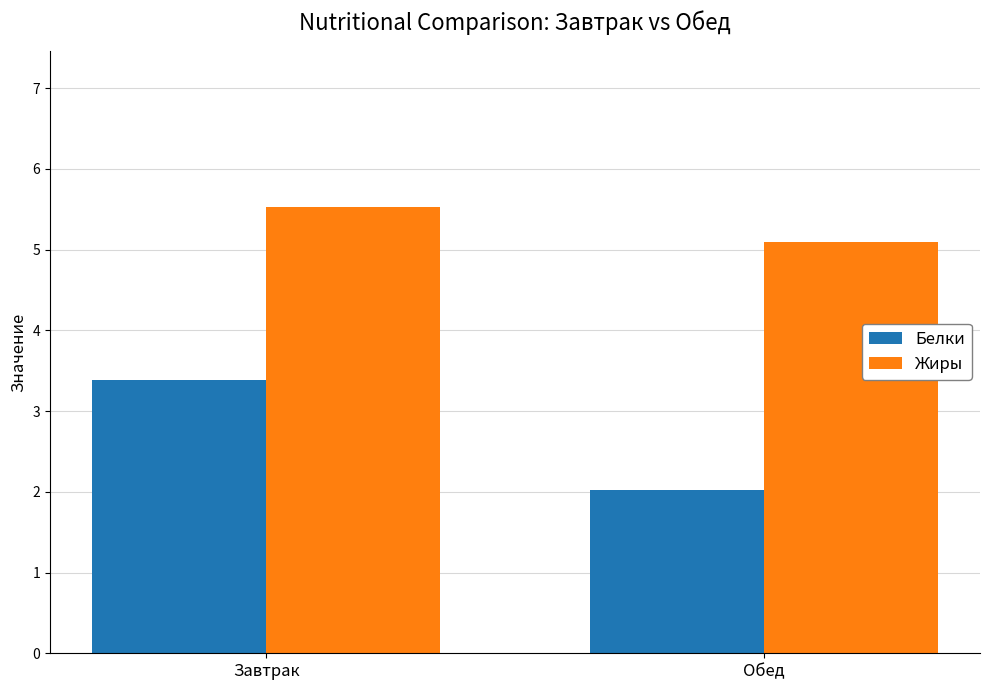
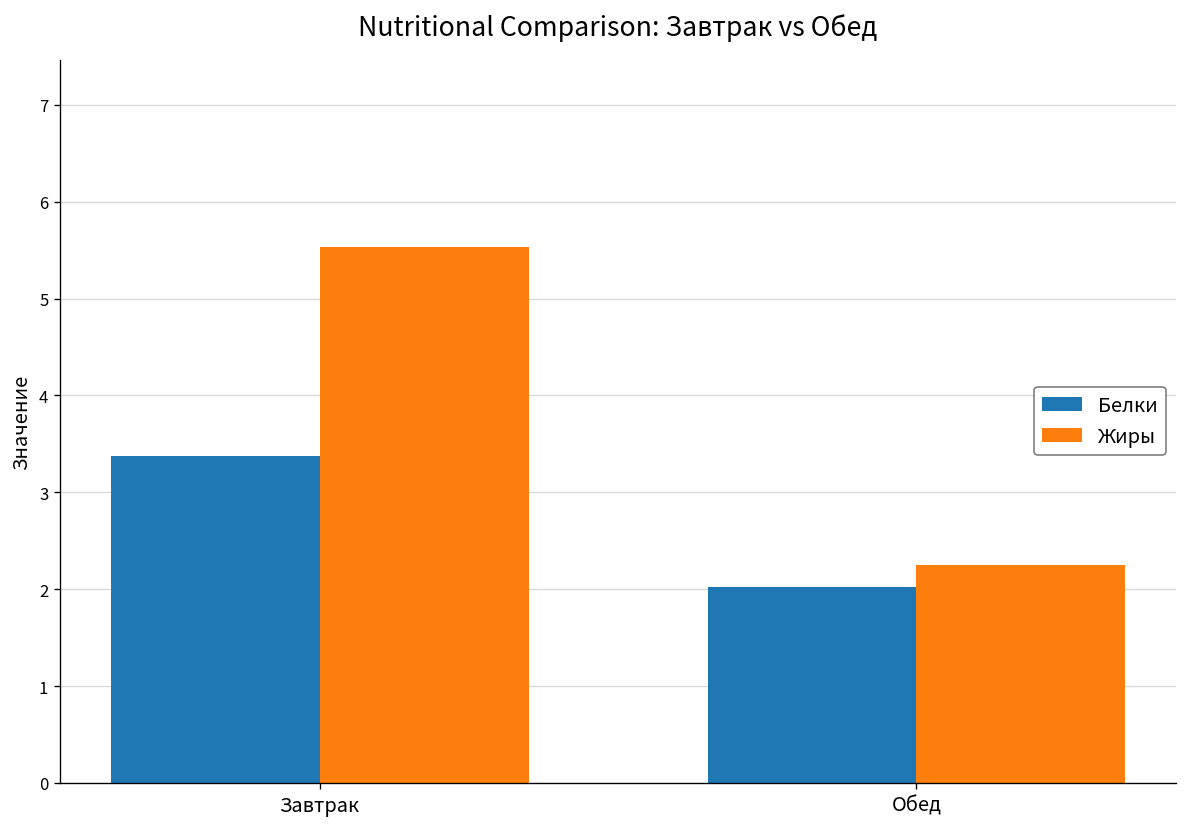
Жиры, Обед: 5.1 -> 2.3
